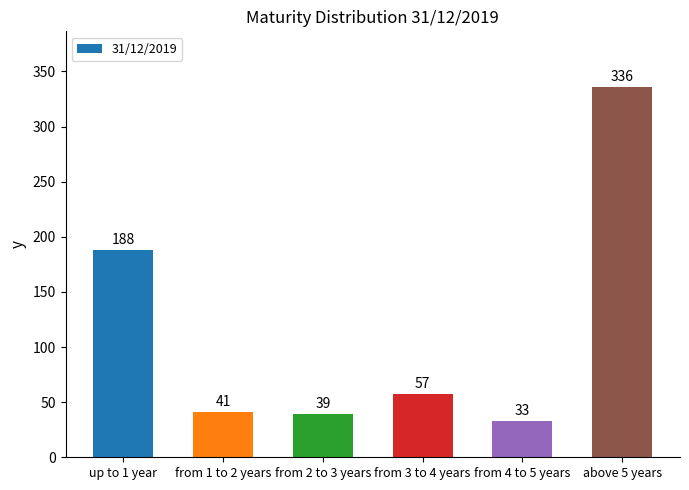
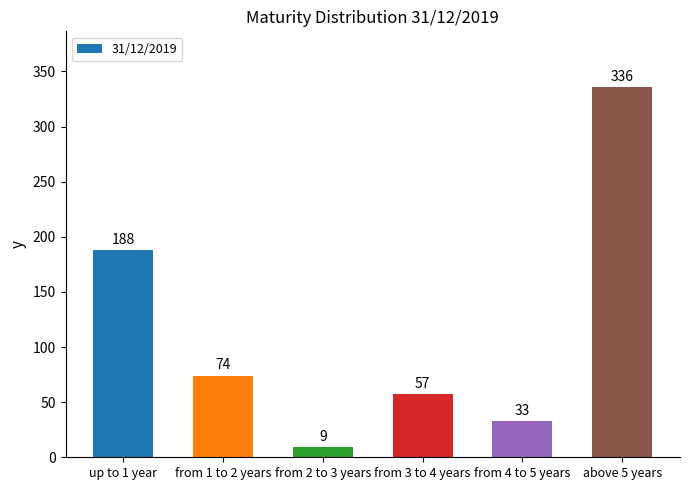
from 1 to 2 years: 41 -> 74
from 2 to 3 years: 39 -> 9
